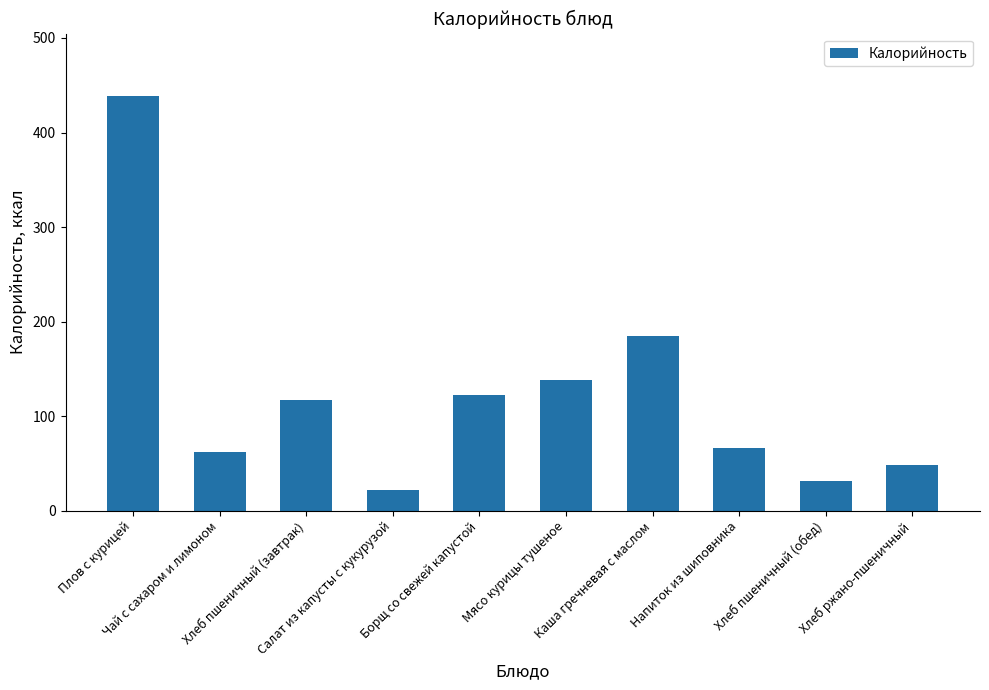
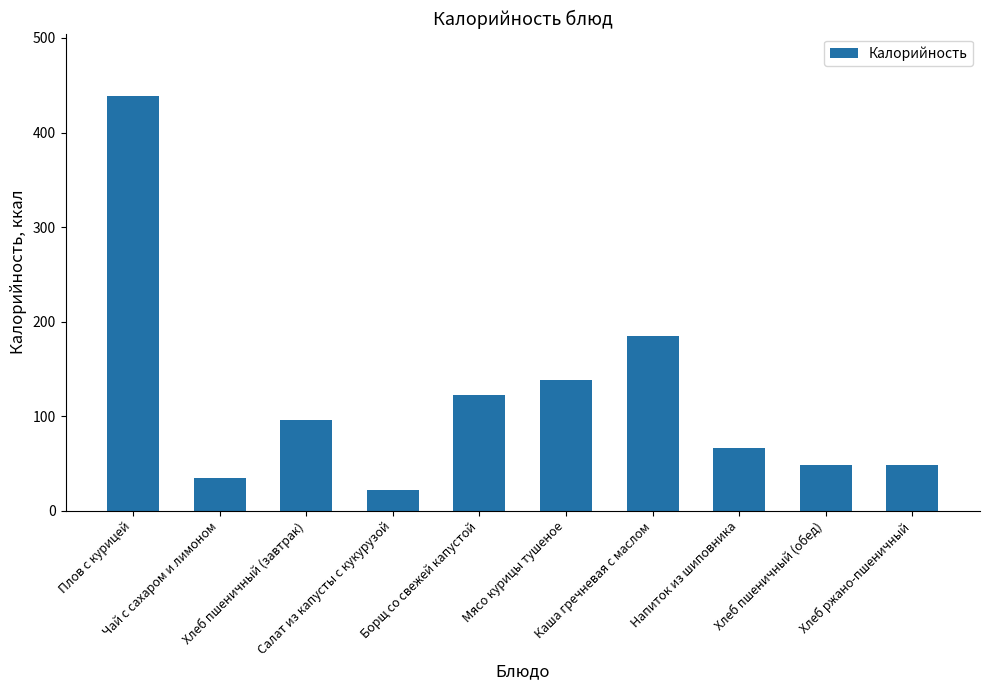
Чай с сахаром и лимоном: 60 -> 30
Хлеб пшеничный (завтрак): 120 -> 100
Хлеб пшеничный (обед): 30 -> 50
